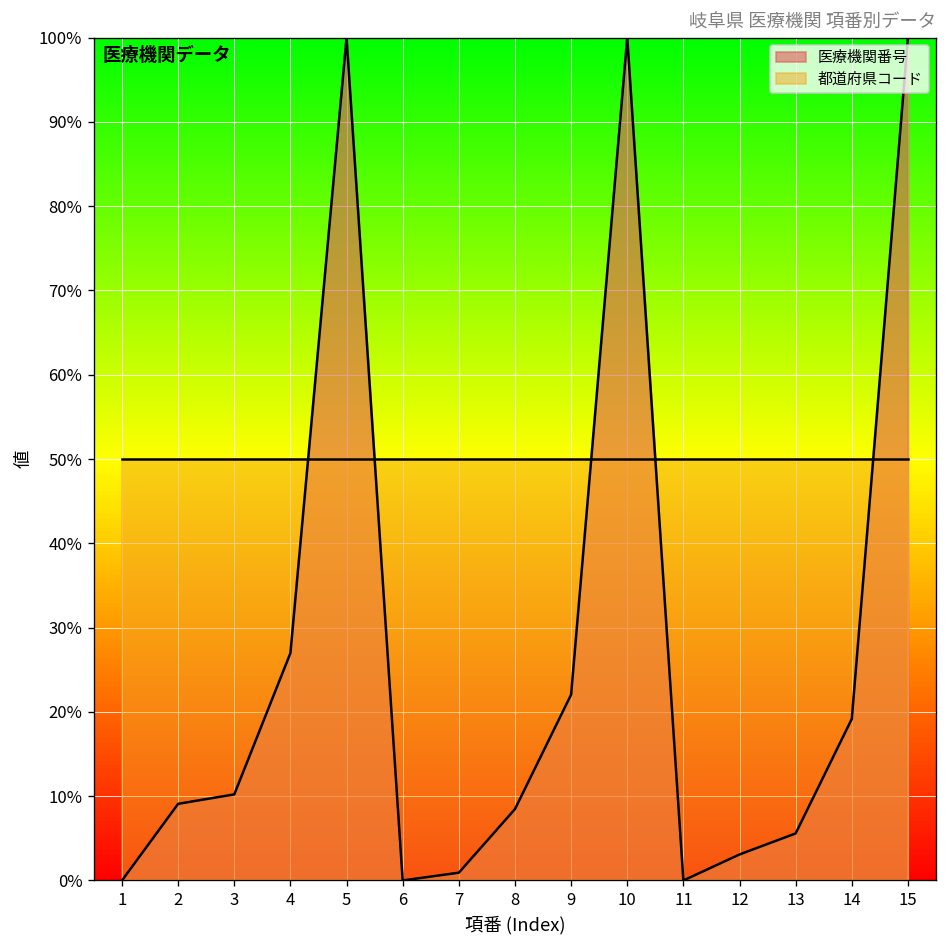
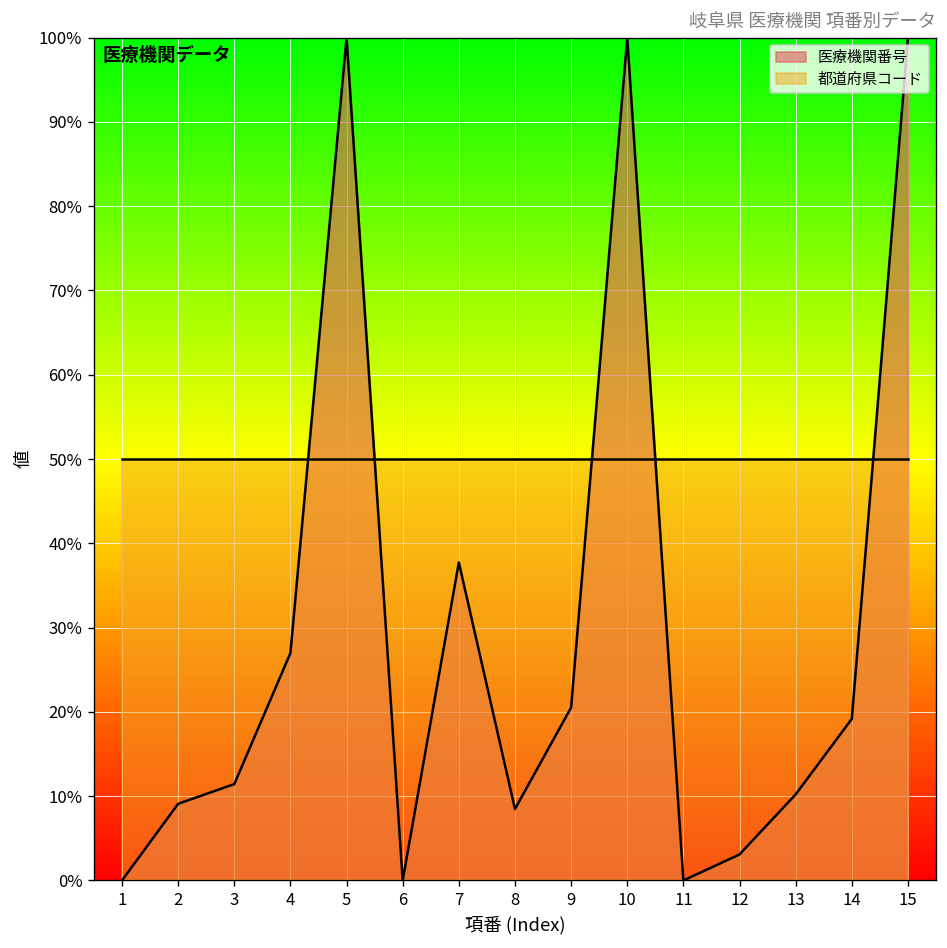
医療機関番号, 3: 10% -> 11%
医療機関番号, 7: 1% -> 38%
医療機関番号, 9: 22% -> 21%
医療機関番号, 13: 6% -> 10%
